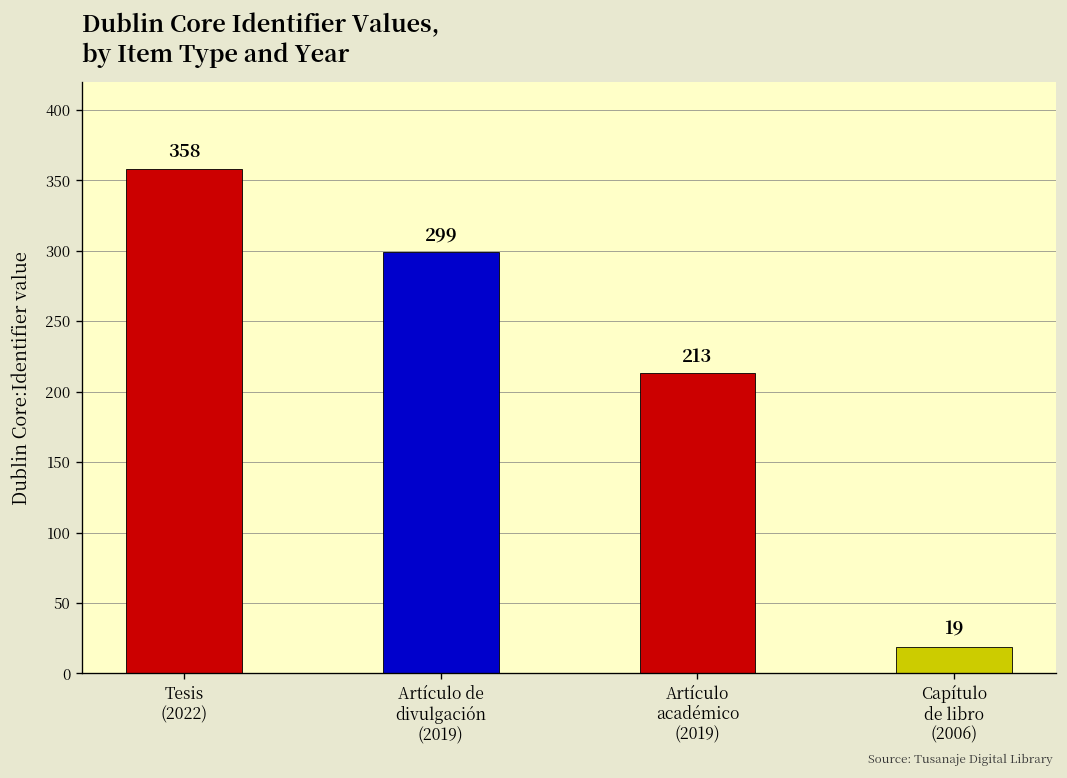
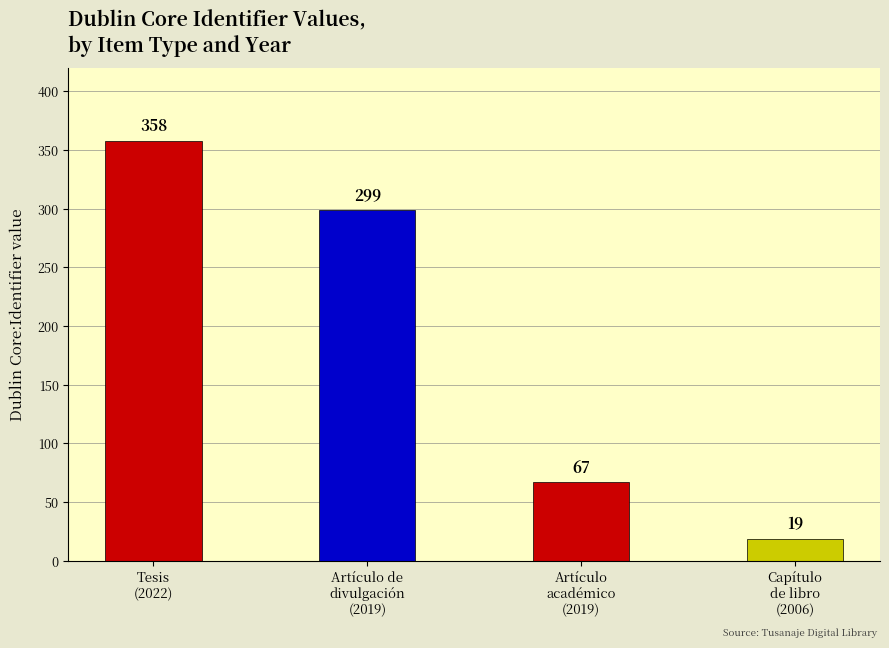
Artículo académico (2019): 213 -> 67
